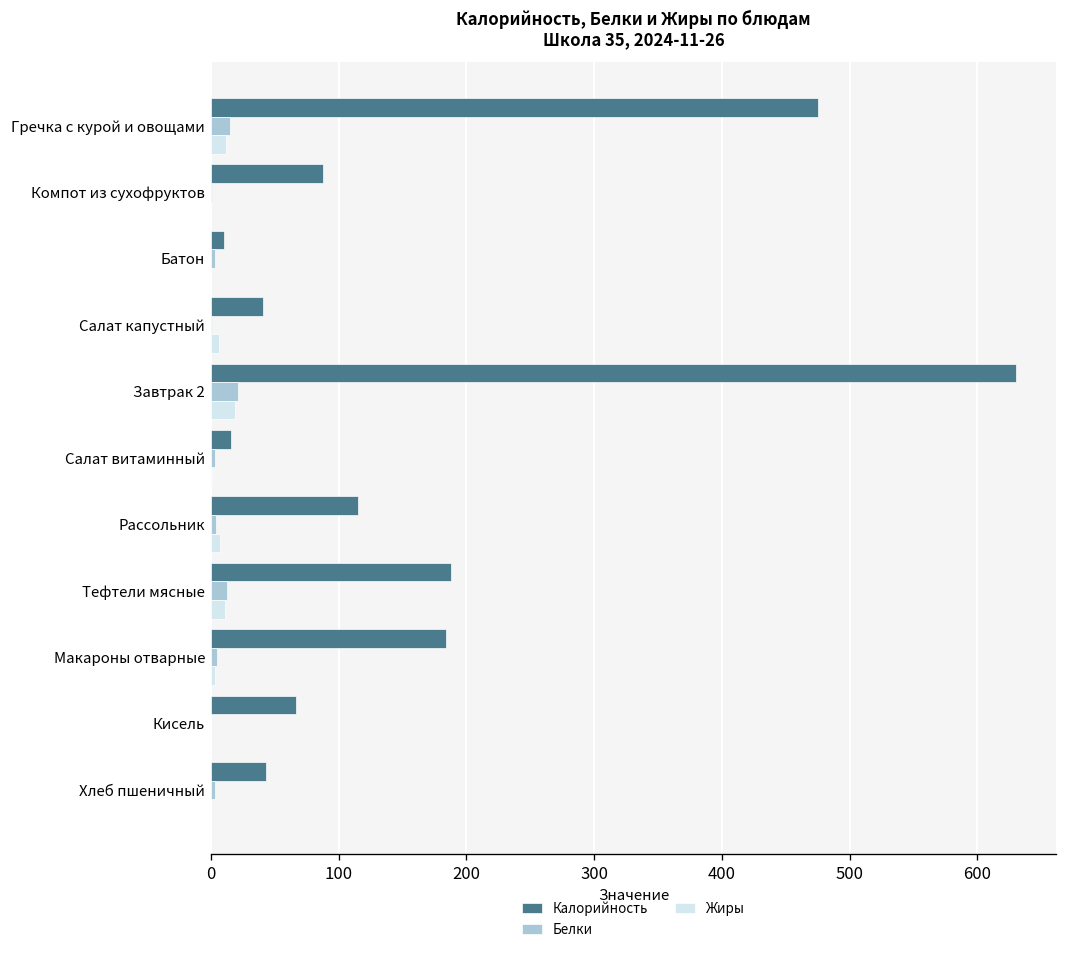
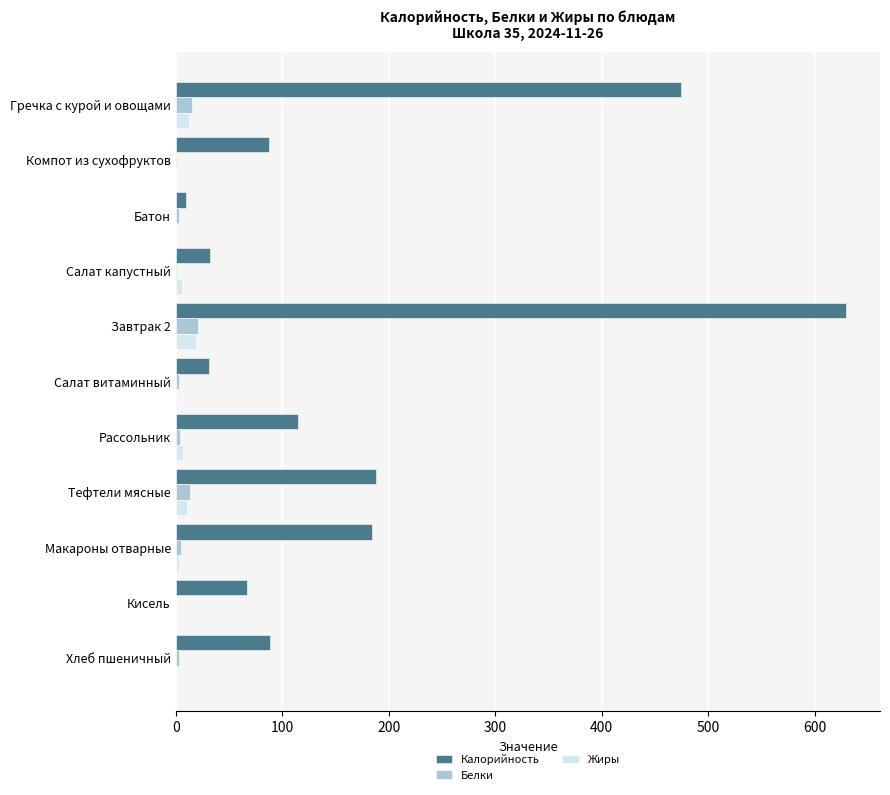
Калорийность, Салат капустный: 41 -> 32
Калорийность, Салат витаминный: 16 -> 31
Калорийность, Хлеб пшеничный: 43 -> 89
